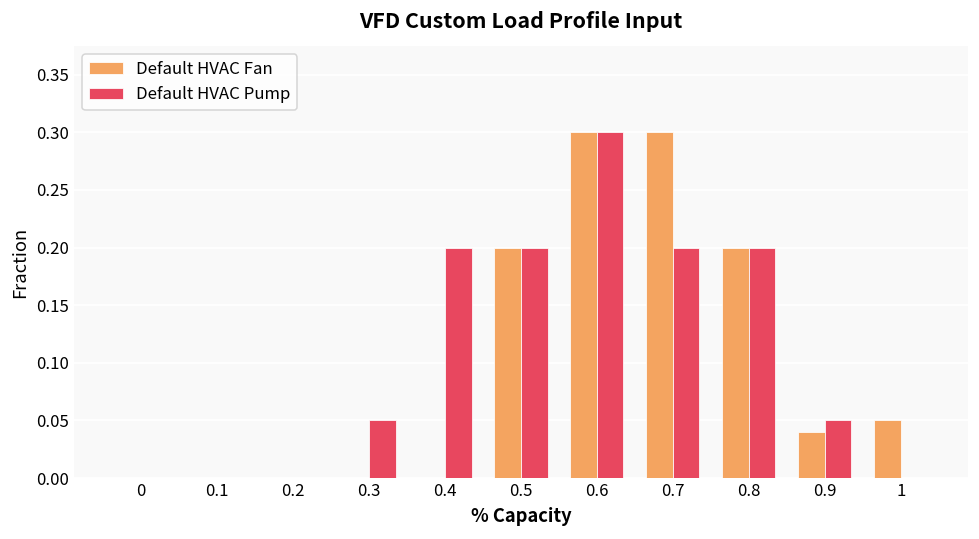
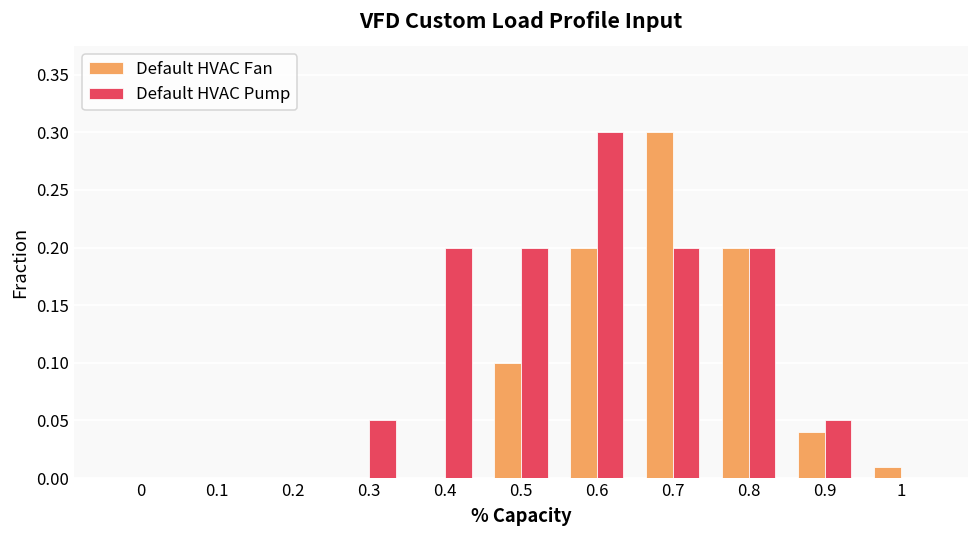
Default HVAC Fan, 0.5: 0.2 -> 0.1
Default HVAC Fan, 0.6: 0.3 -> 0.2
Default HVAC Fan, 1: 0.05 -> 0.01
